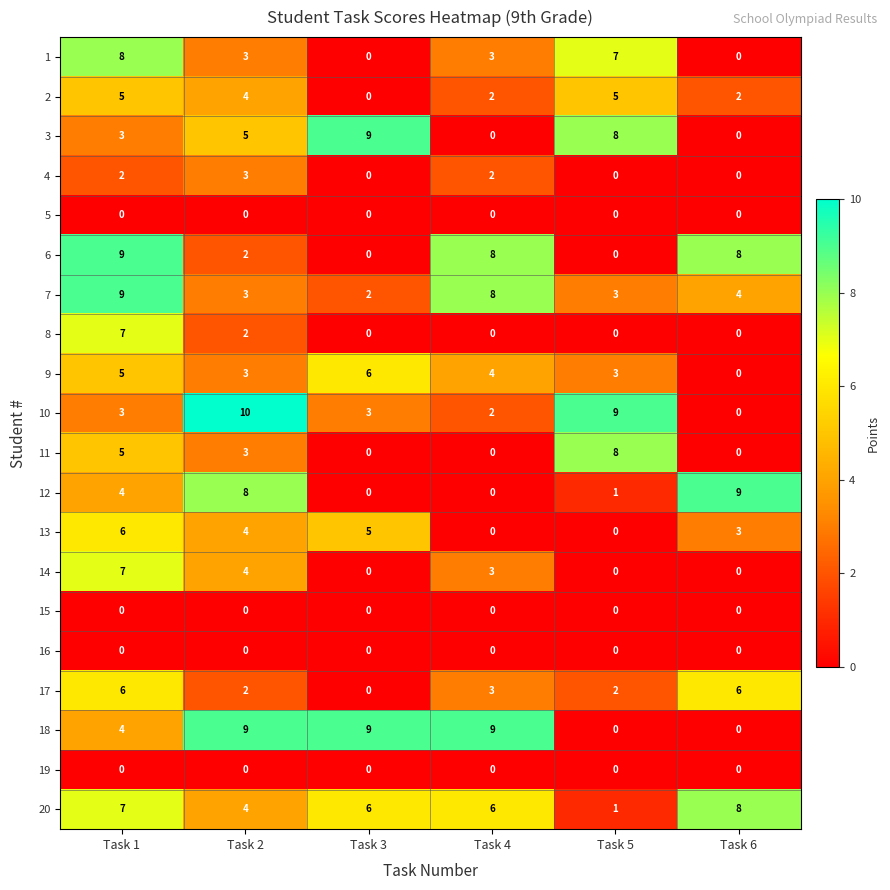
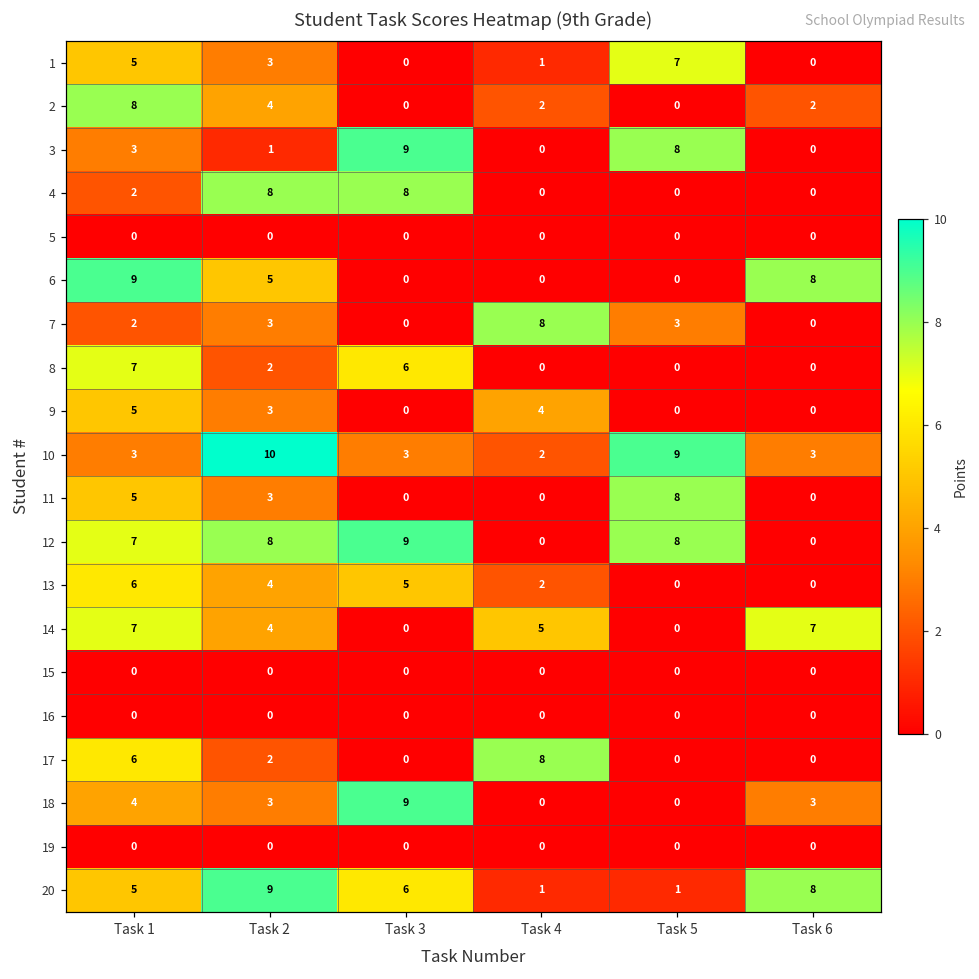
1, Task 1: 8 -> 5
1, Task 4: 3 -> 1
2, Task 1: 5 -> 8
2, Task 5: 5 -> 0
3, Task 2: 5 -> 1
4, Task 2: 3 -> 8
4, Task 3: 0 -> 8
4, Task 4: 2 -> 0
6, Task 2: 2 -> 5
6, Task 4: 8 -> 0
7, Task 1: 9 -> 2
7, Task 3: 2 -> 0
7, Task 6: 4 -> 0
8, Task 3: 0 -> 6
9, Task 3: 6 -> 0
9, Task 5: 3 -> 0
10, Task 6: 0 -> 3
12, Task 1: 4 -> 7
12, Task 3: 0 -> 9
12, Task 5: 1 -> 8
12, Task 6: 9 -> 0
13, Task 4: 0 -> 2
13, Task 6: 3 -> 0
14, Task 4: 3 -> 5
14, Task 6: 0 -> 7
17, Task 4: 3 -> 8
17, Task 5: 2 -> 0
17, Task 6: 6 -> 0
18, Task 2: 9 -> 3
18, Task 4: 9 -> 0
18, Task 6: 0 -> 3
20, Task 1: 7 -> 5
20, Task 2: 4 -> 9
20, Task 4: 6 -> 1
